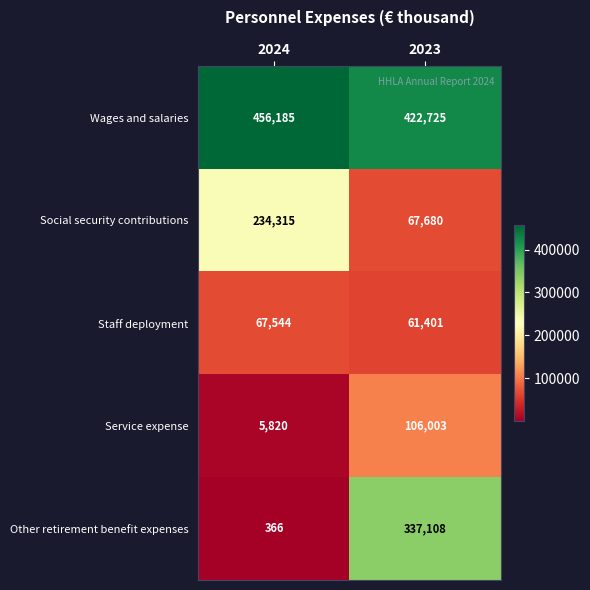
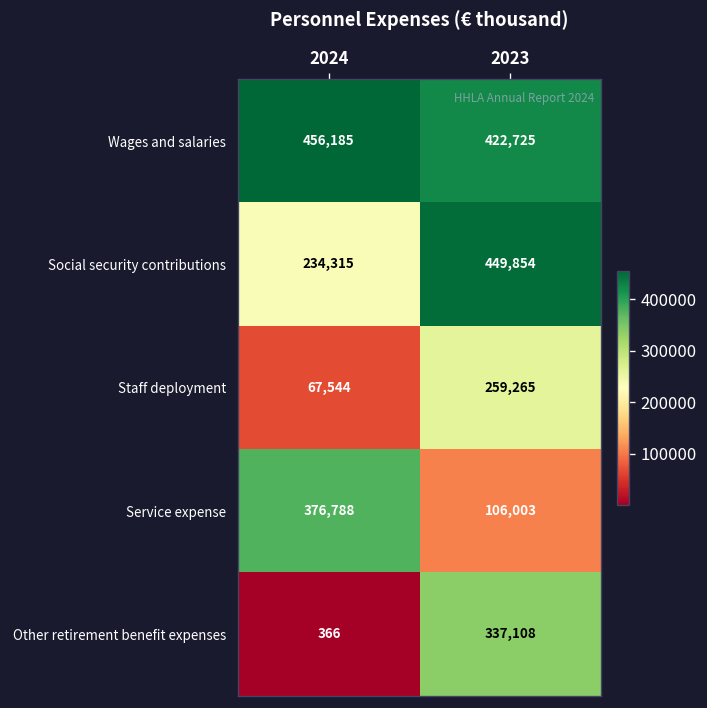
Social security contributions, 2023: 67,680 -> 449,854
Staff deployment, 2023: 61,401 -> 259,265
Service expense, 2024: 5,820 -> 376,788
